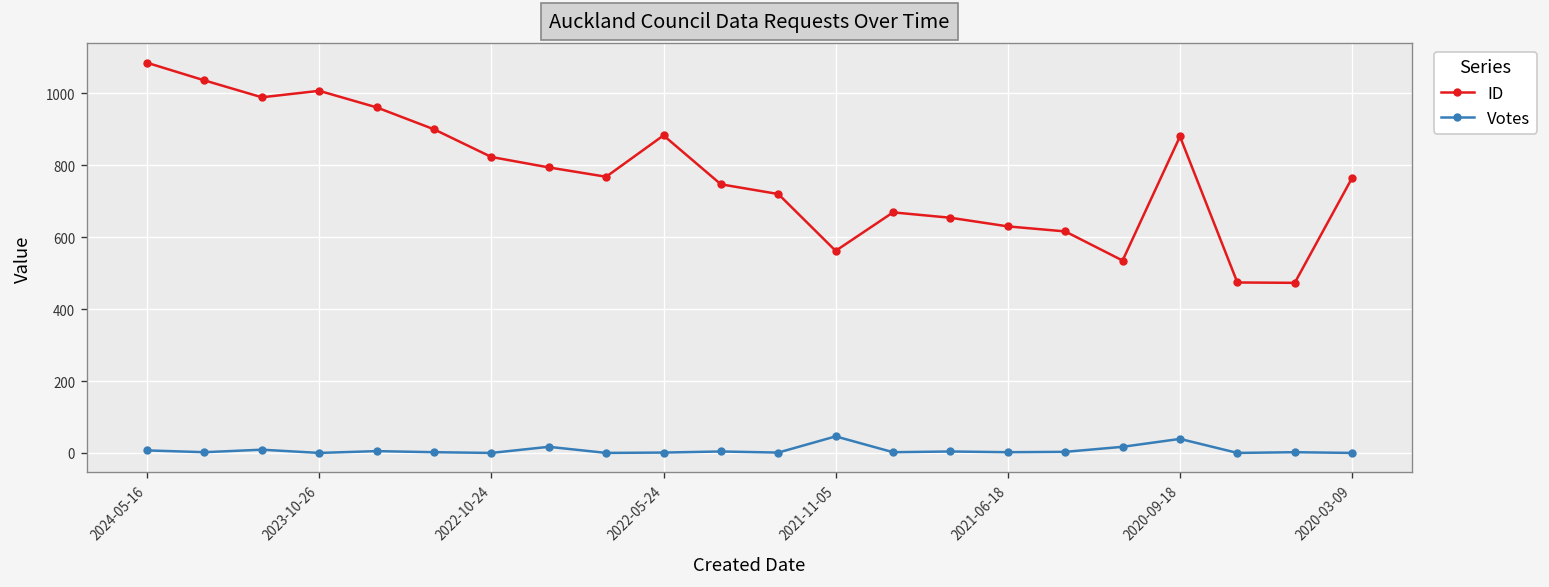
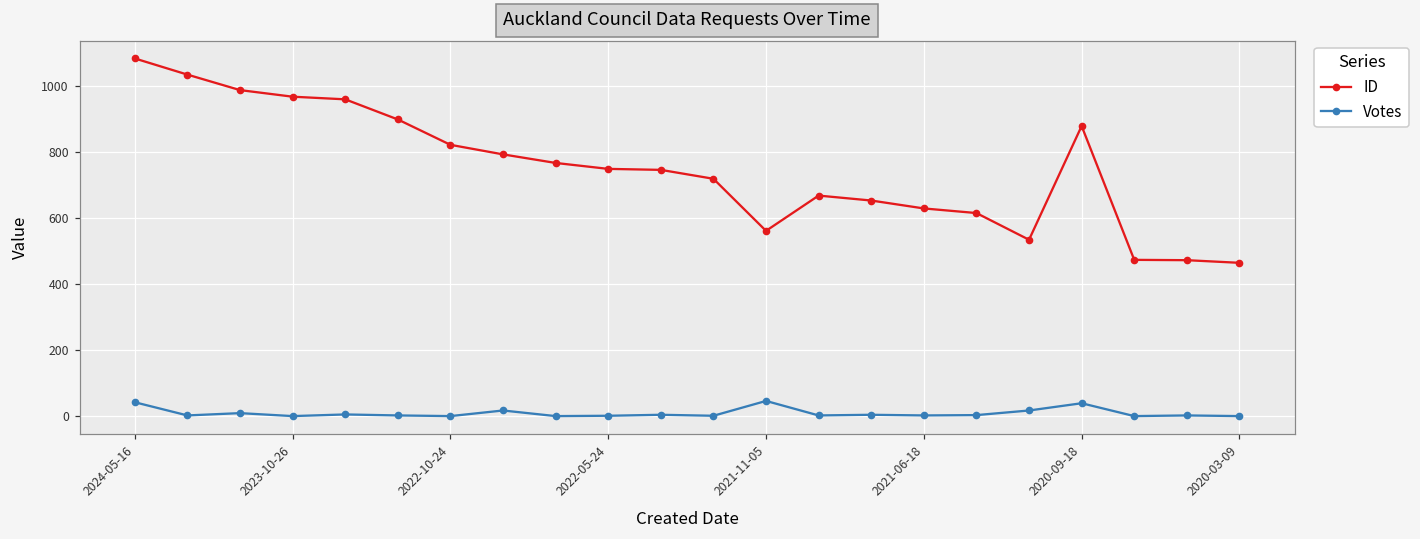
Votes, 2024-05-16: 10 -> 40
ID, 2023-10-26: 1010 -> 970
ID, 2022-05-24: 880 -> 750
ID, 2020-03-09: 770 -> 470
